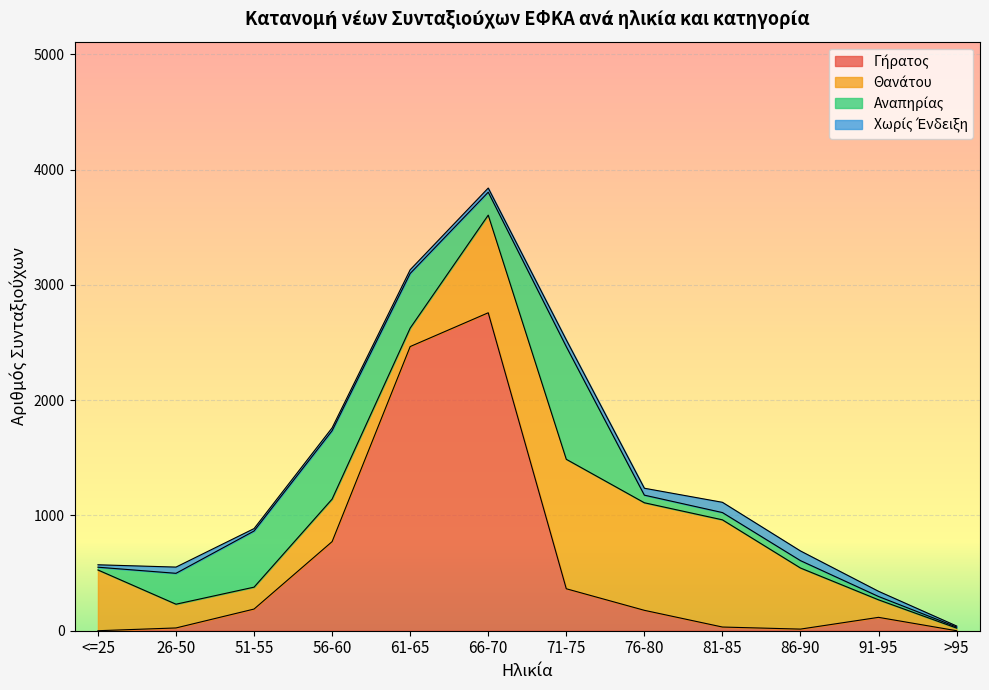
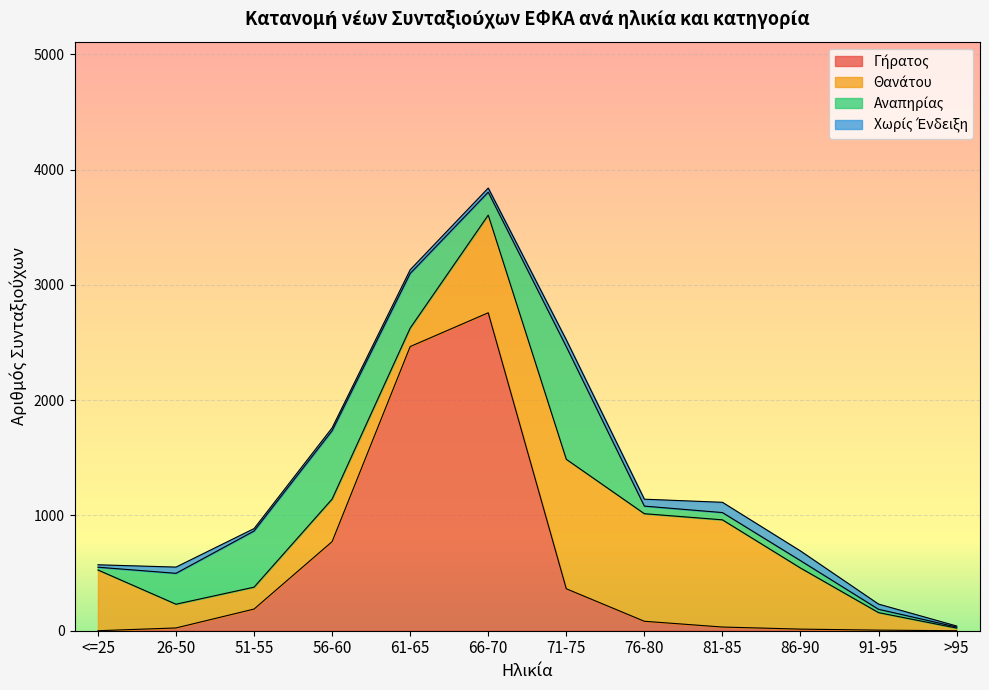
Γήρατος, 76-80: 180 -> 80
Γήρατος, 91-95: 120 -> 10
